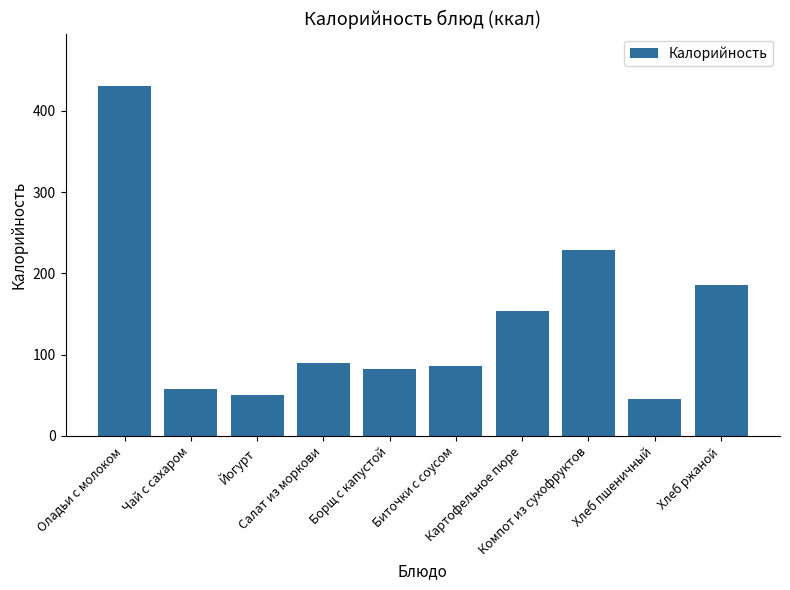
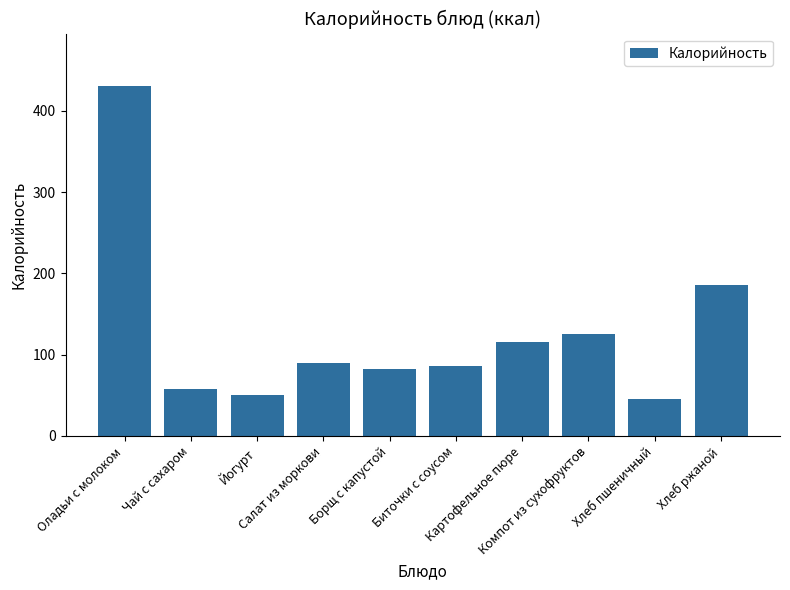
Картофельное пюре: 150 -> 120
Компот из сухофруктов: 230 -> 130
